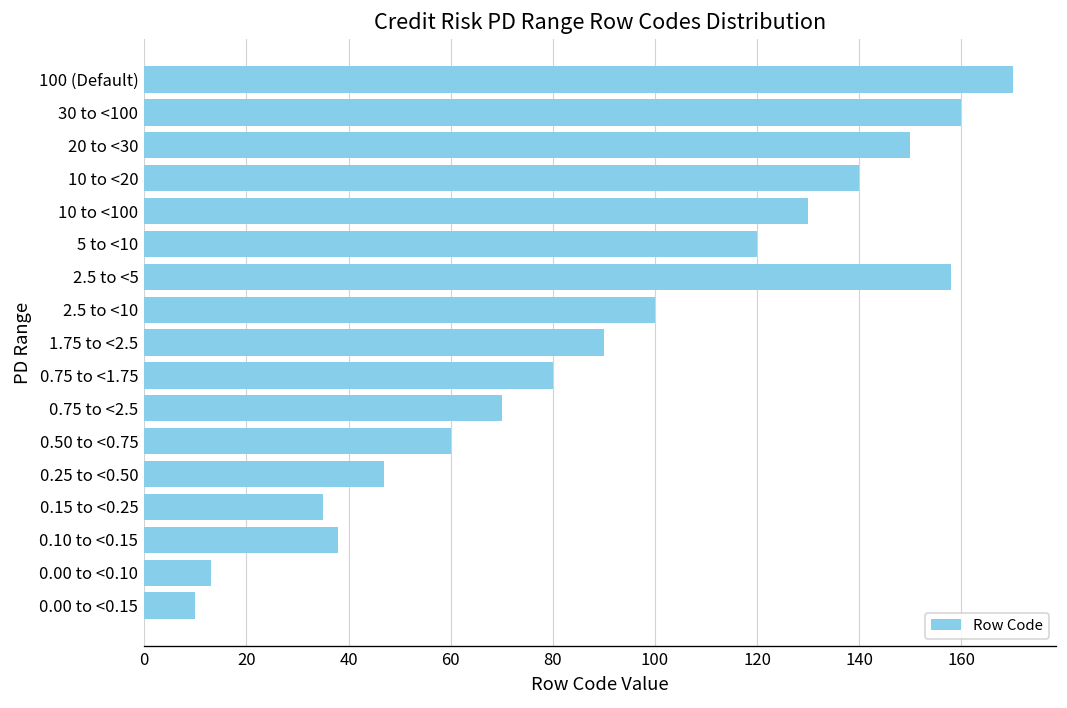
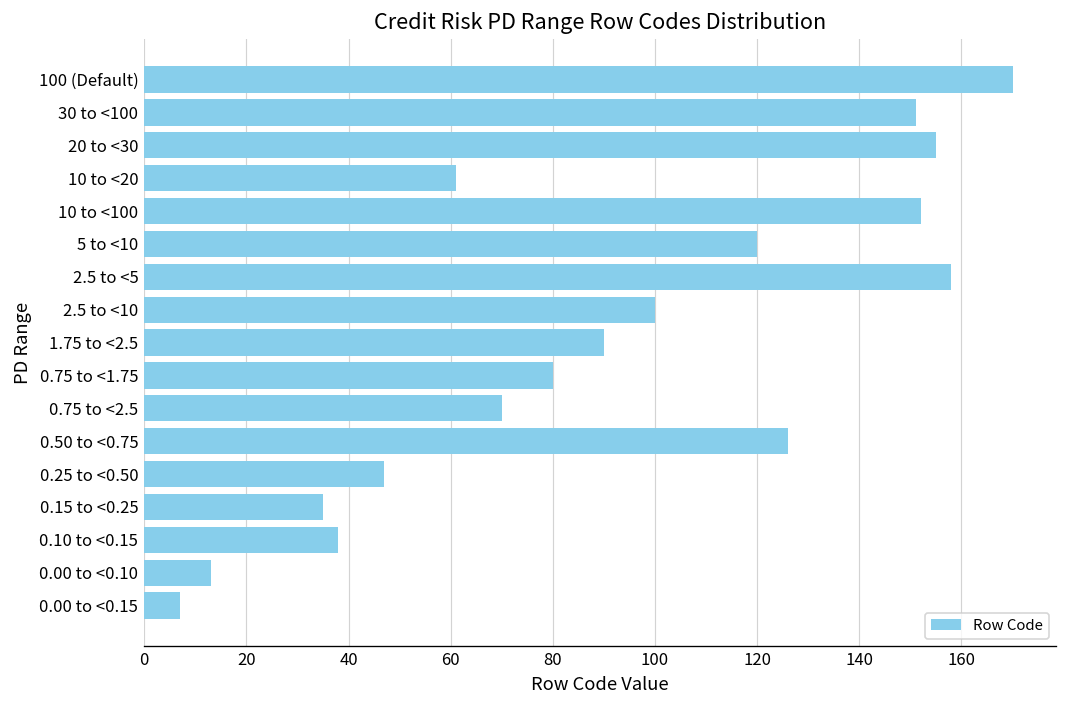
30 to <100: 160 -> 151
20 to <30: 150 -> 155
10 to <20: 140 -> 61
10 to <100: 130 -> 152
0.50 to <0.75: 60 -> 126
0.00 to <0.15: 10 -> 7
